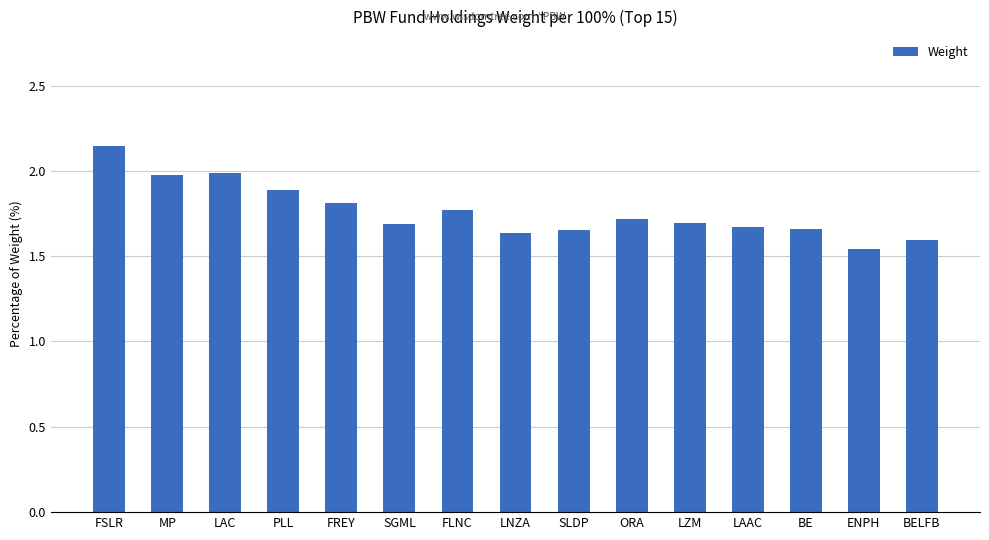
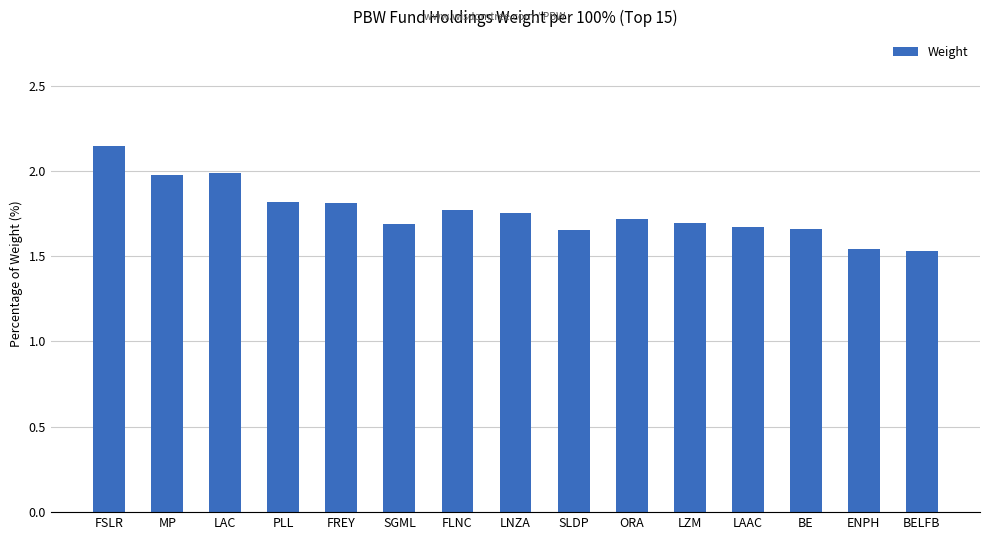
PLL: 1.89 -> 1.82
LNZA: 1.64 -> 1.76
BELFB: 1.60 -> 1.53
